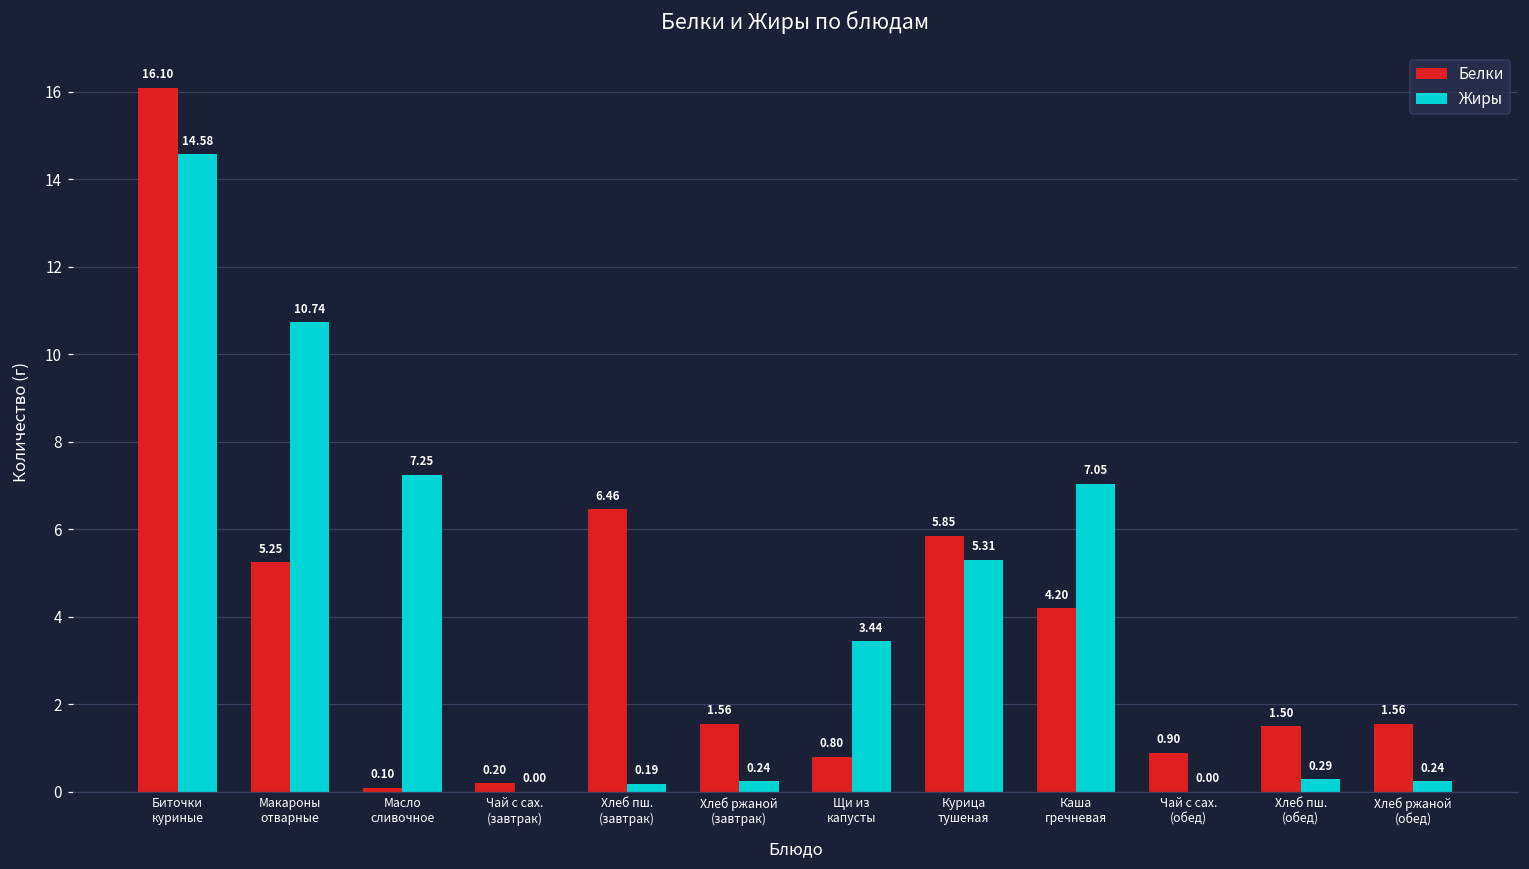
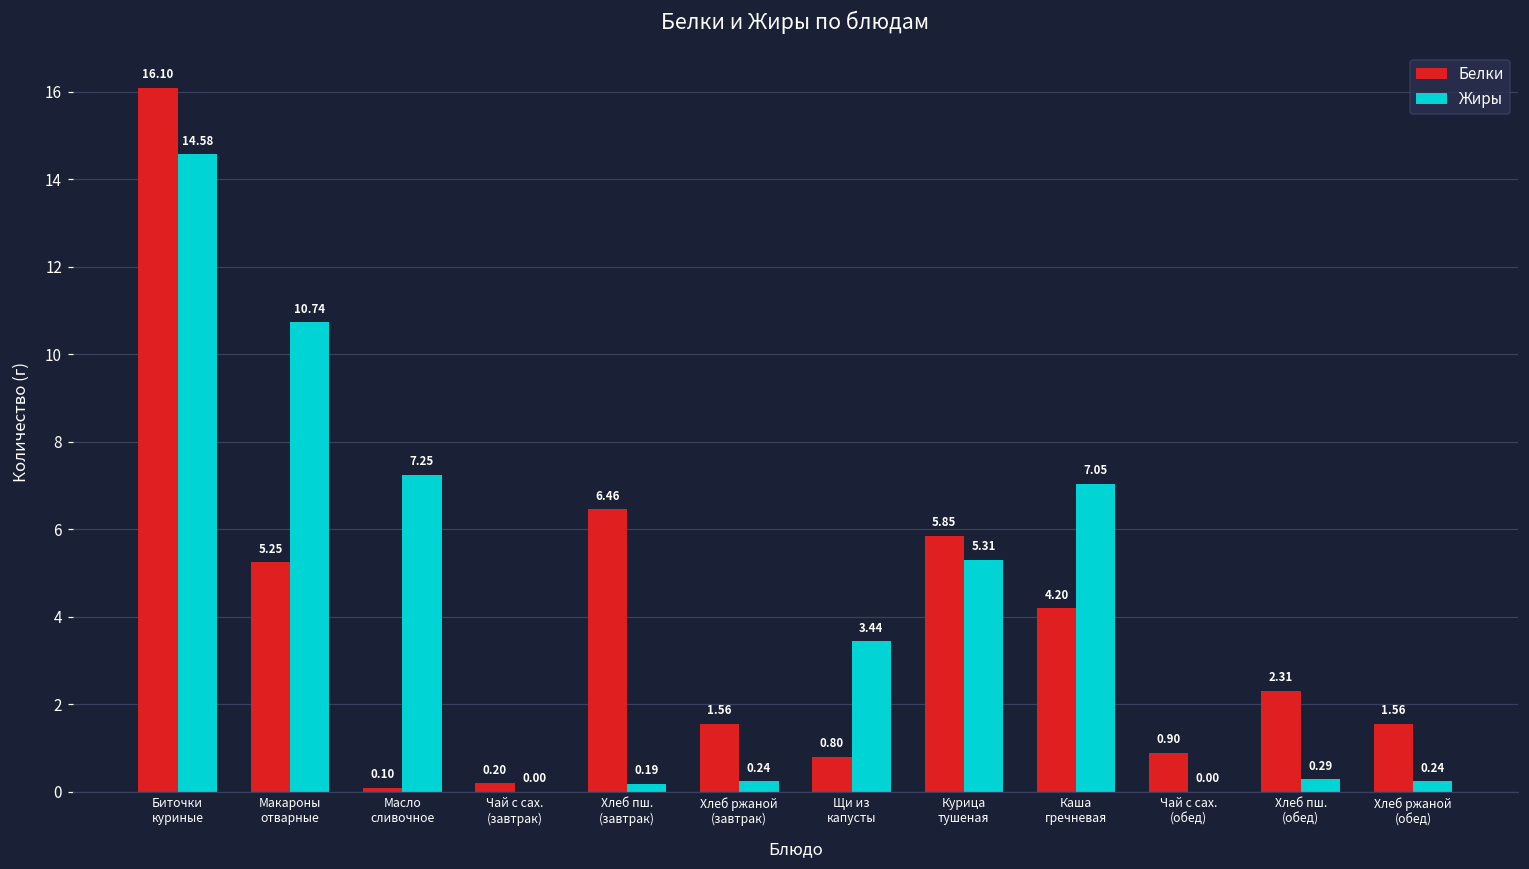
Белки, Хлеб пш. (обед): 1.50 -> 2.31
